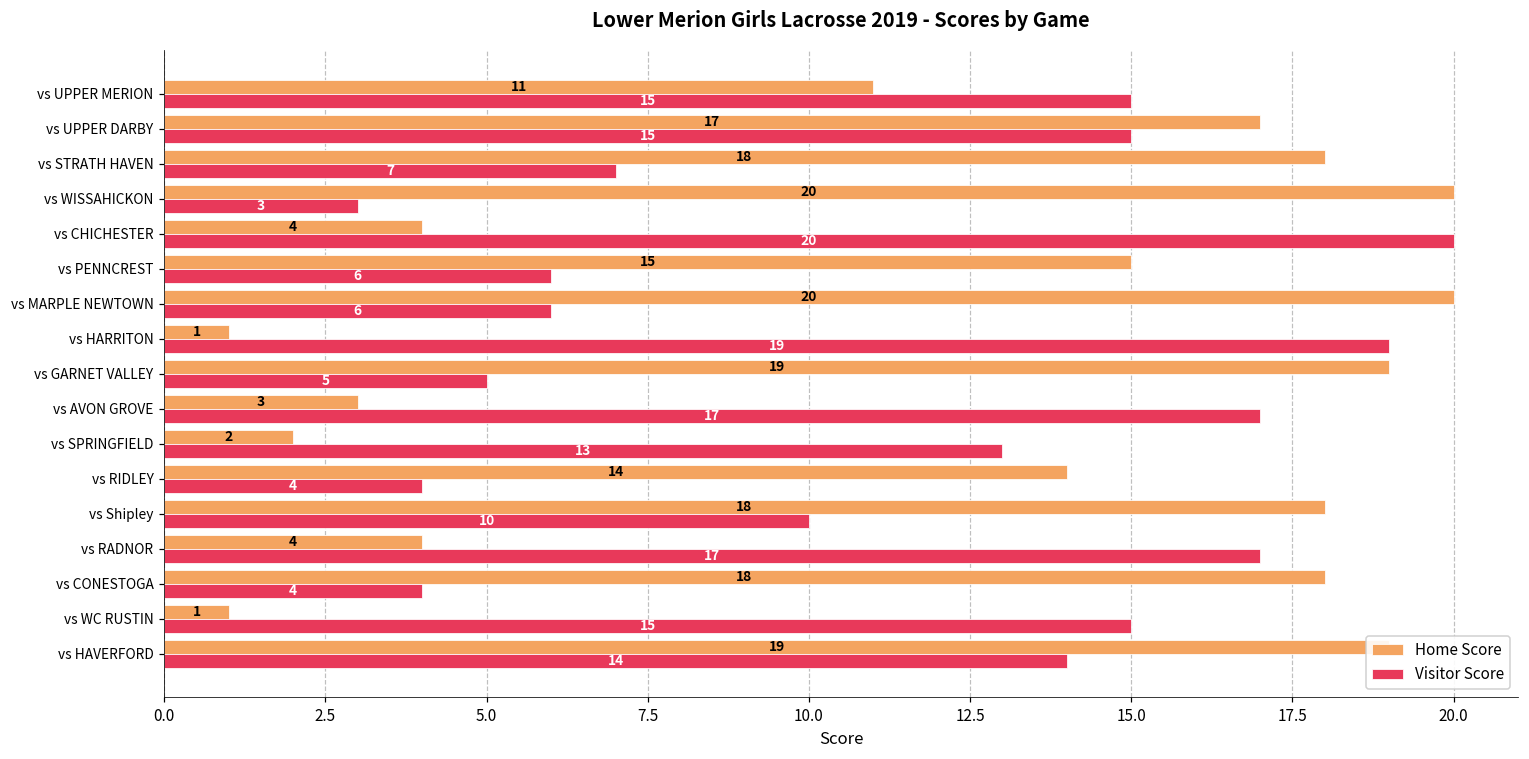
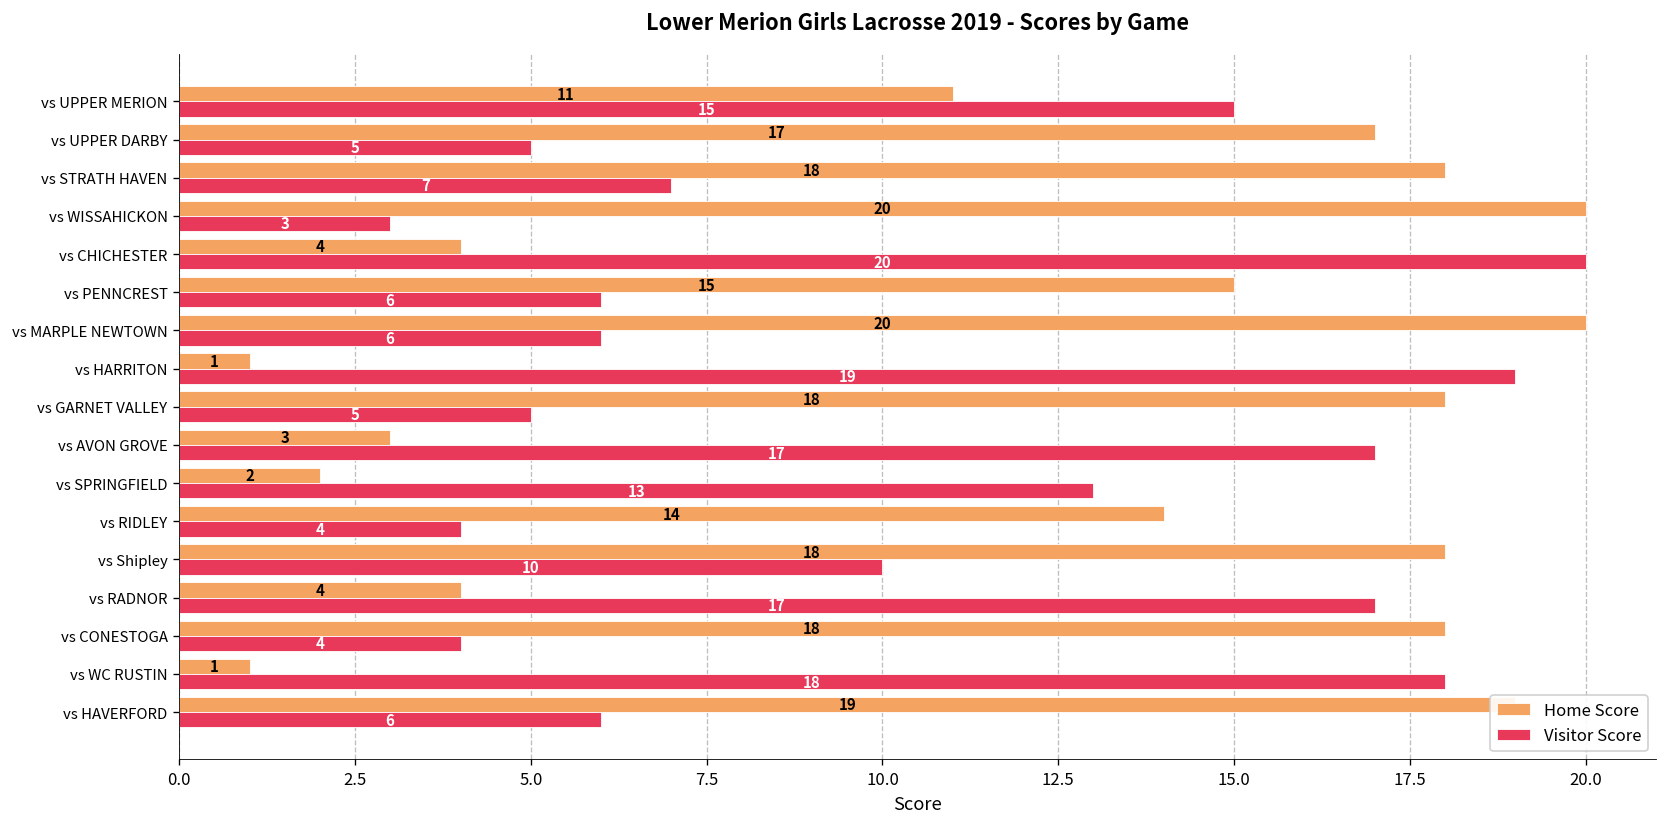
Visitor Score, vs UPPER DARBY: 15 -> 5
Home Score, vs GARNET VALLEY: 19 -> 18
Visitor Score, vs WC RUSTIN: 15 -> 18
Visitor Score, vs HAVERFORD: 14 -> 6
